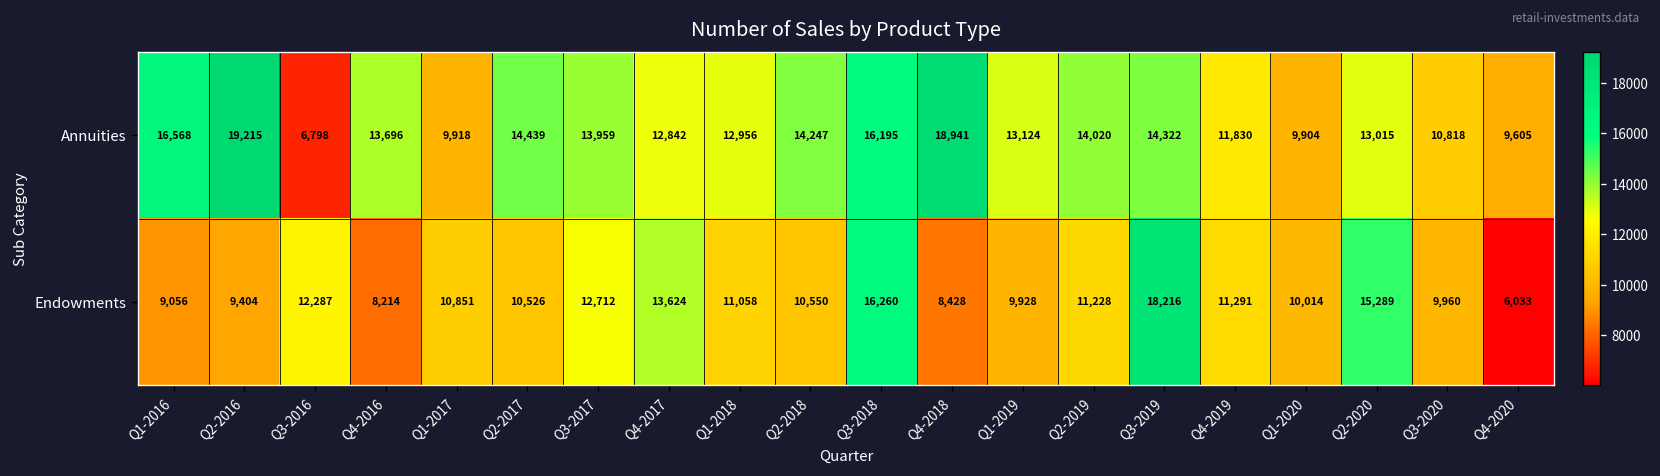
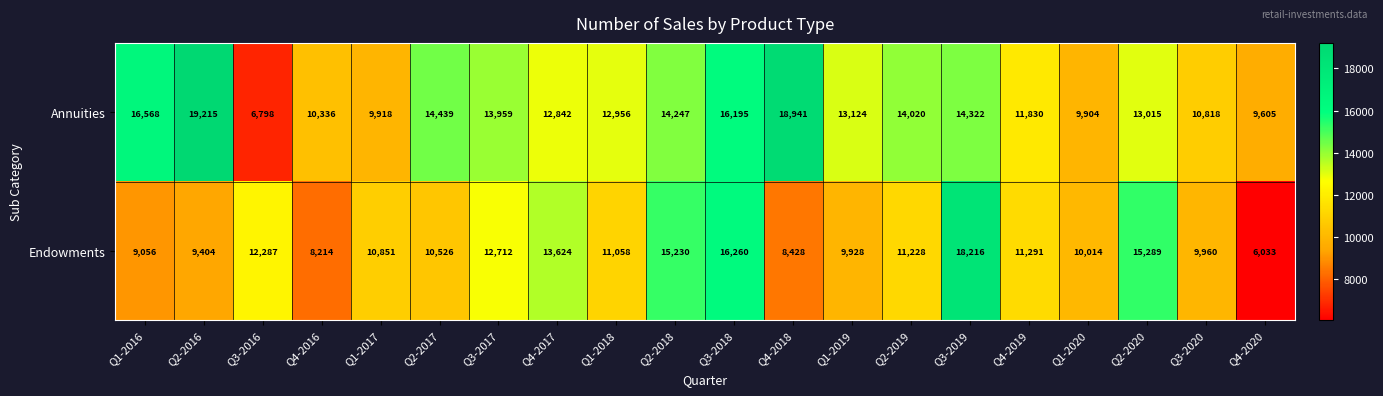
Annuities, Q4-2016: 13,696 -> 10,336
Endowments, Q2-2018: 10,550 -> 15,230
